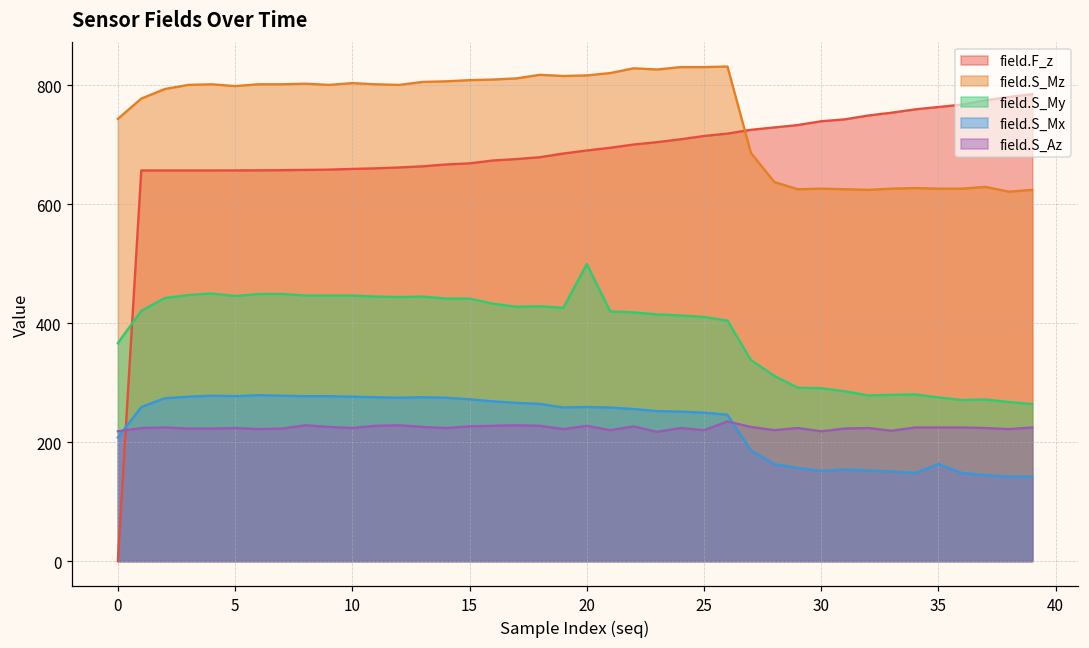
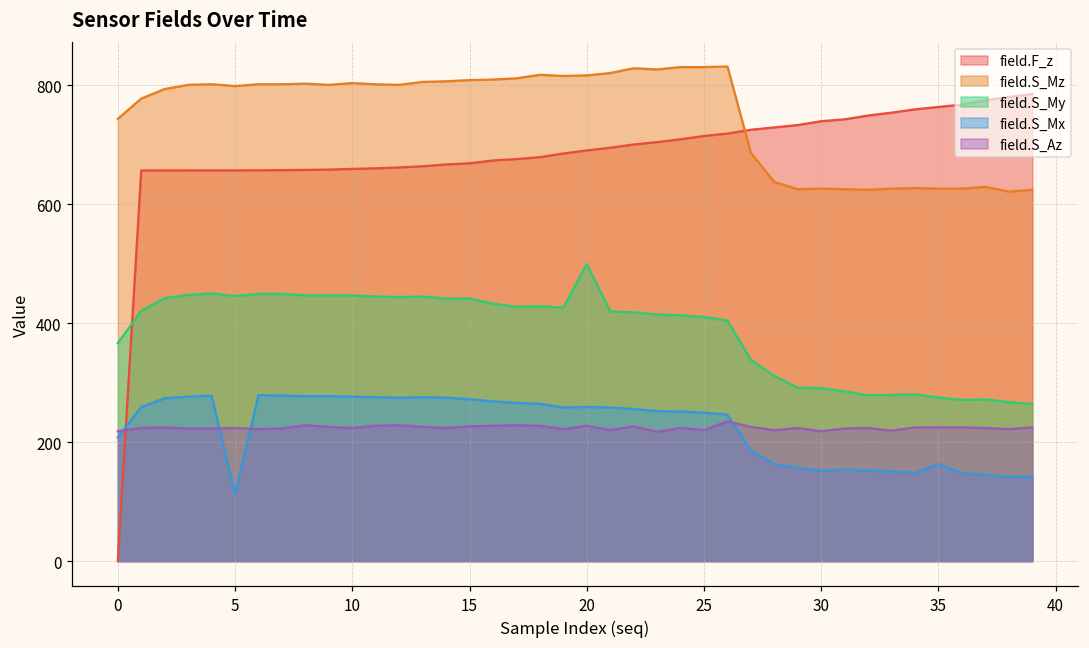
field.S_Mx, 5: 280 -> 110
